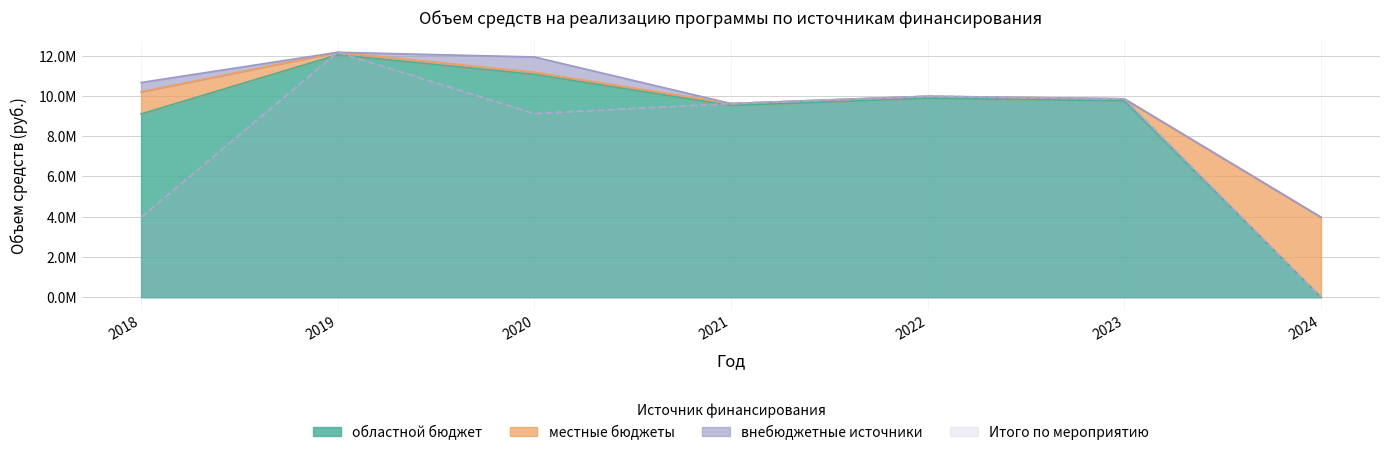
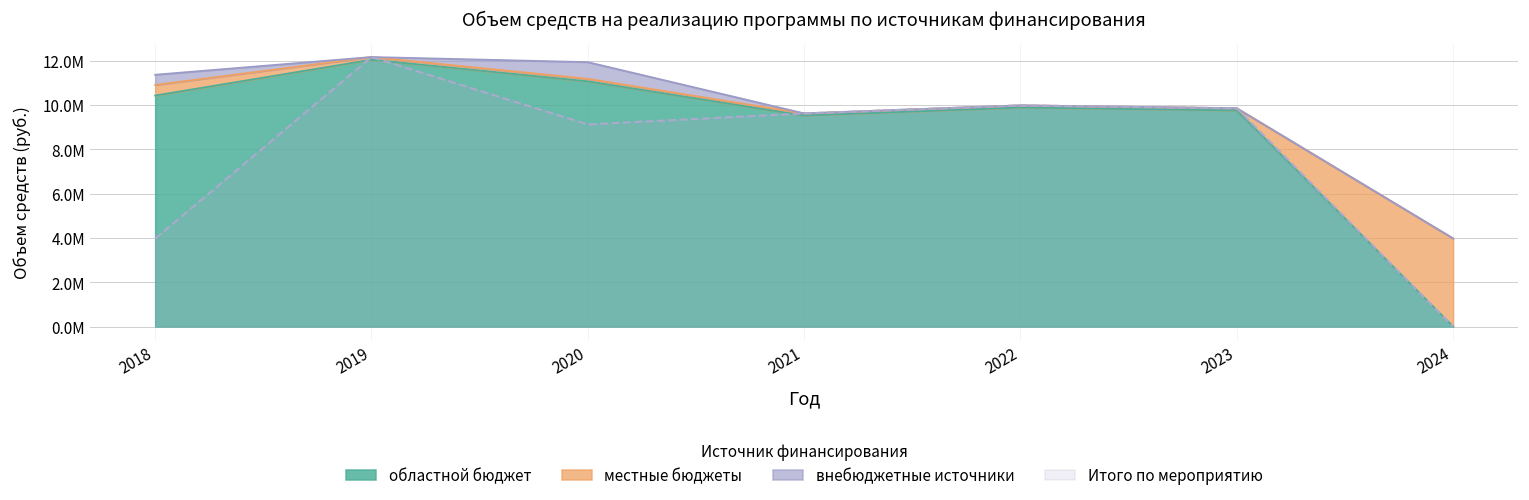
областной бюджет, 2018: 9100000 -> 10400000
местные бюджеты, 2018: 1100000 -> 500000
